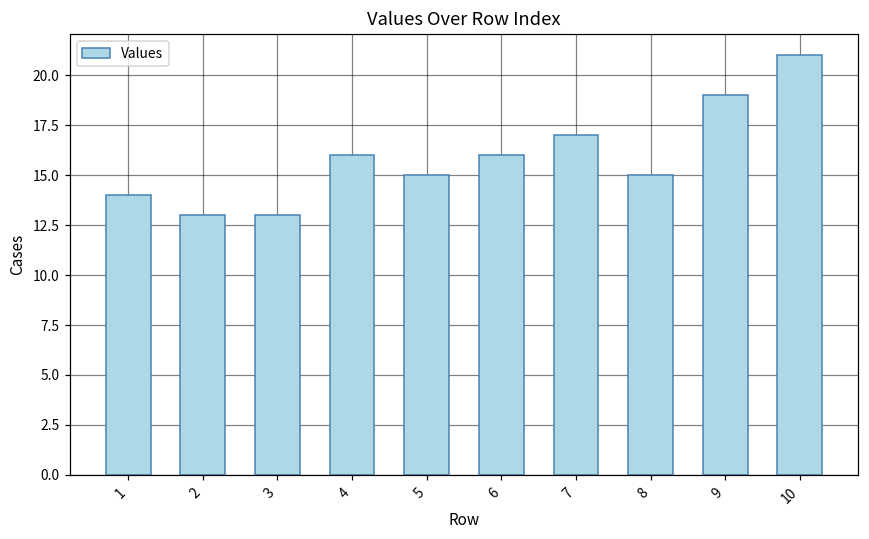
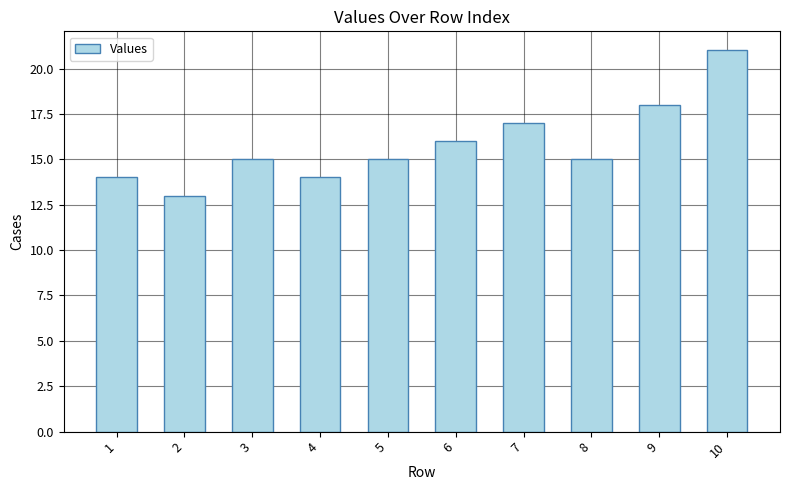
3: 13 -> 15
4: 16 -> 14
9: 19 -> 18
